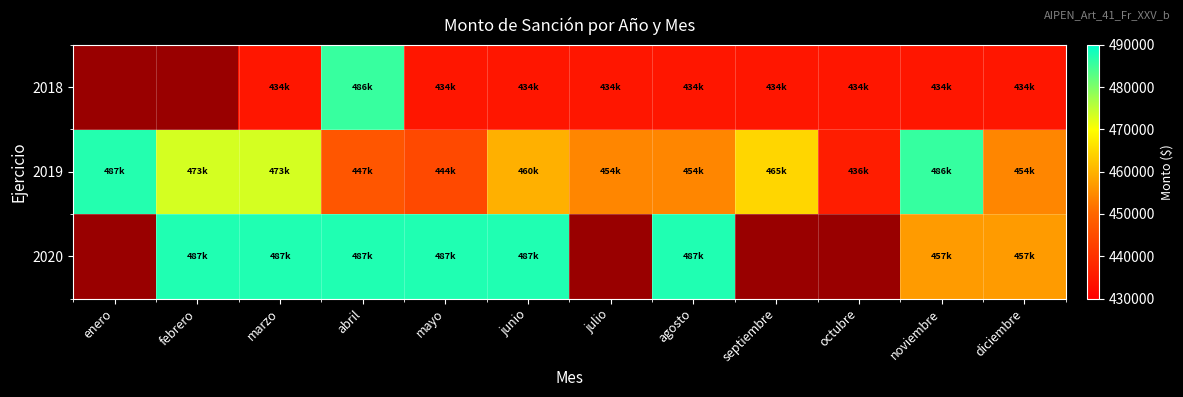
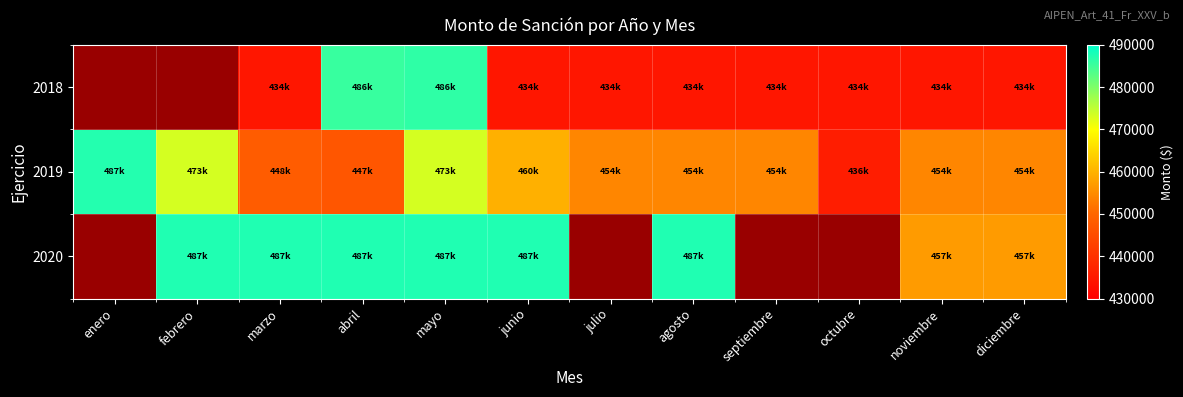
2018, mayo: 434k -> 486k
2019, marzo: 473k -> 448k
2019, mayo: 444k -> 473k
2019, septiembre: 465k -> 454k
2019, noviembre: 486k -> 454k
